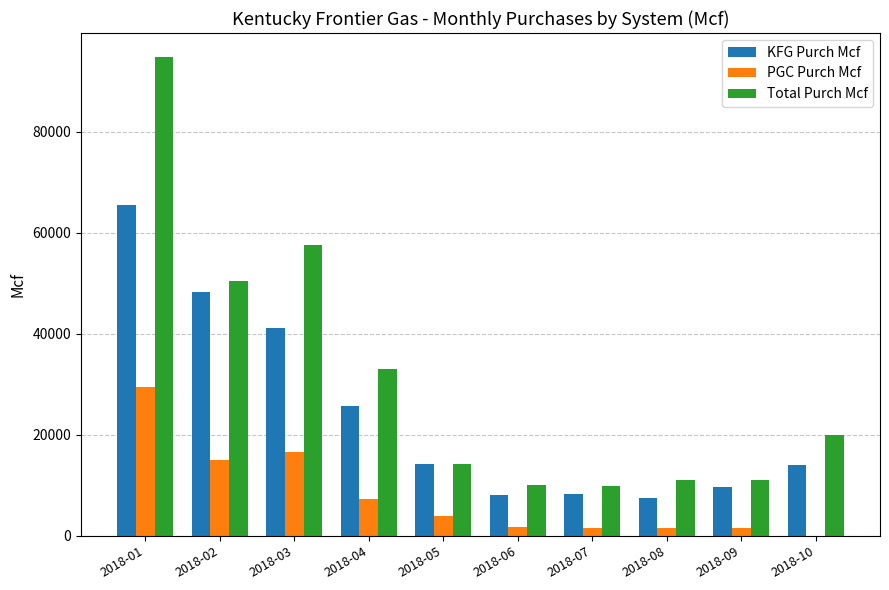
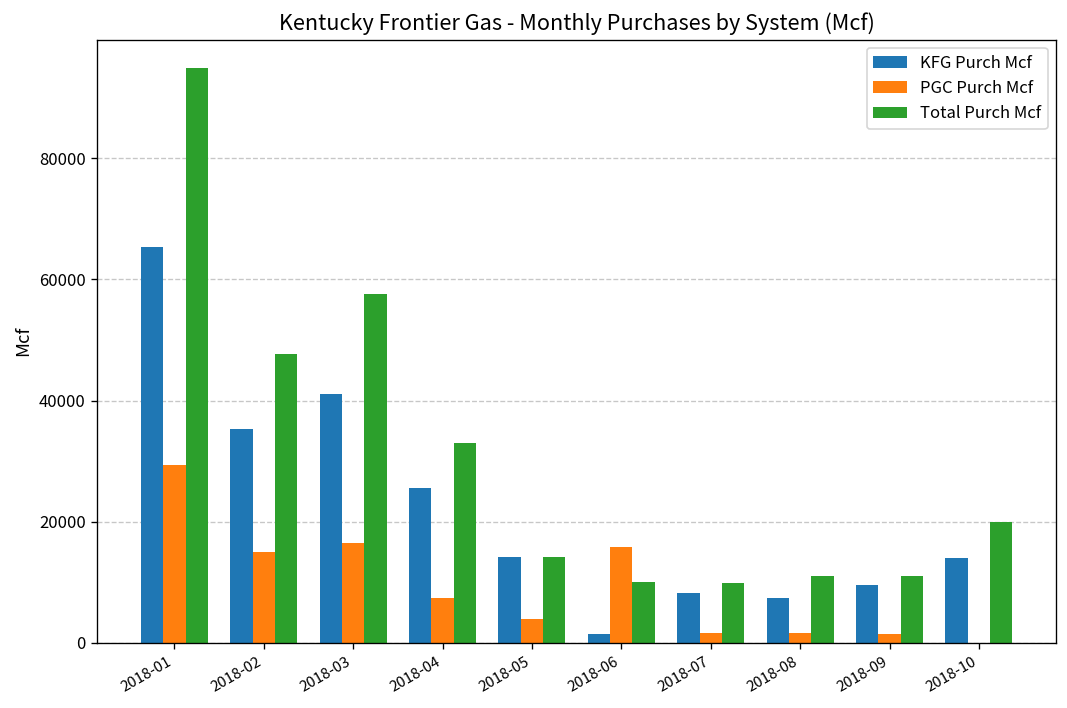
KFG Purch Mcf, 2018-02: 48000 -> 35000
Total Purch Mcf, 2018-02: 50000 -> 48000
KFG Purch Mcf, 2018-06: 8000 -> 1000
PGC Purch Mcf, 2018-06: 2000 -> 16000
